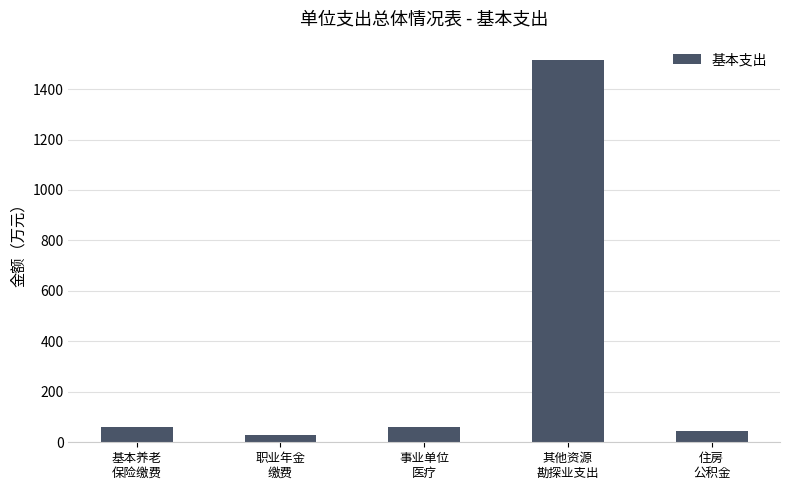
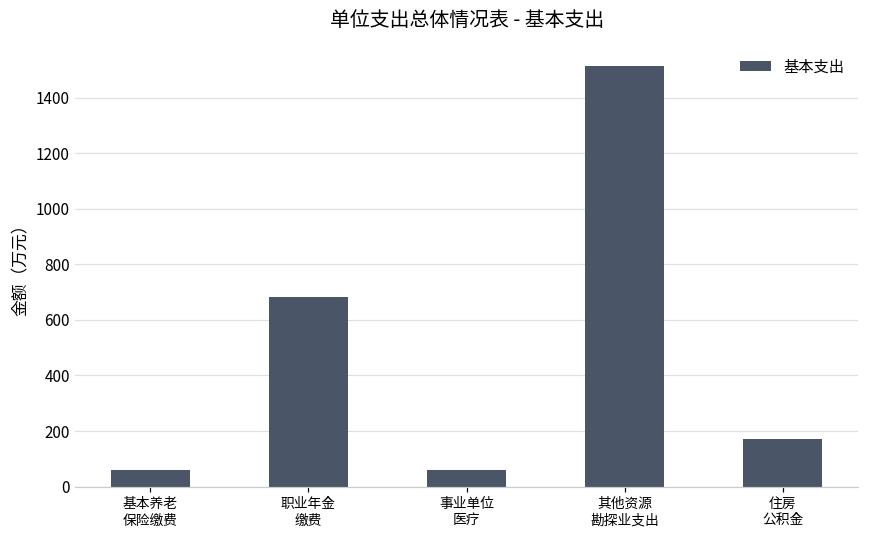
职业年金 缴费: 30 -> 680
住房 公积金: 40 -> 170
